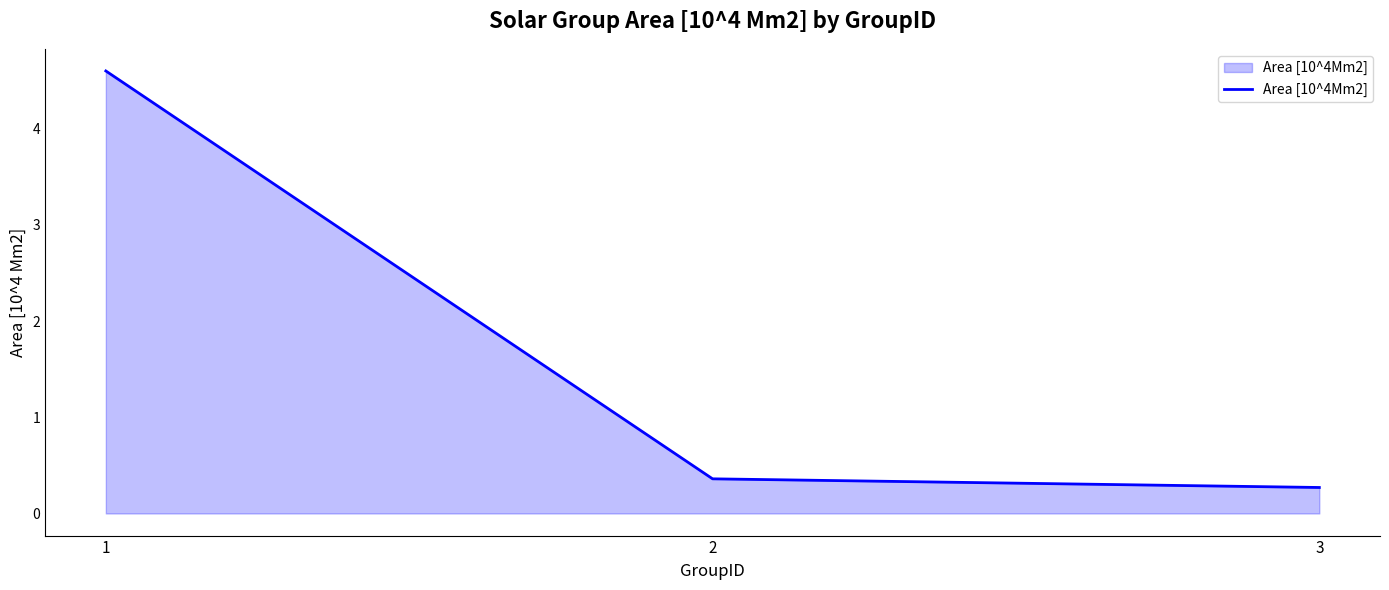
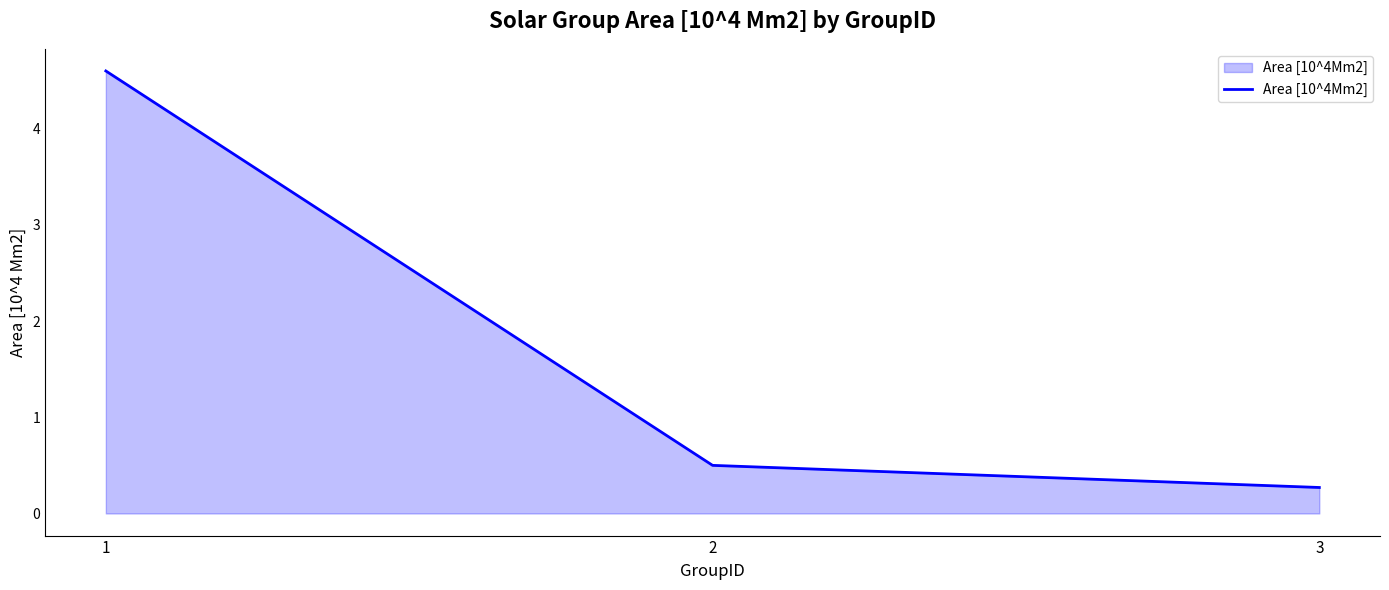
2: 0.4 -> 0.5
